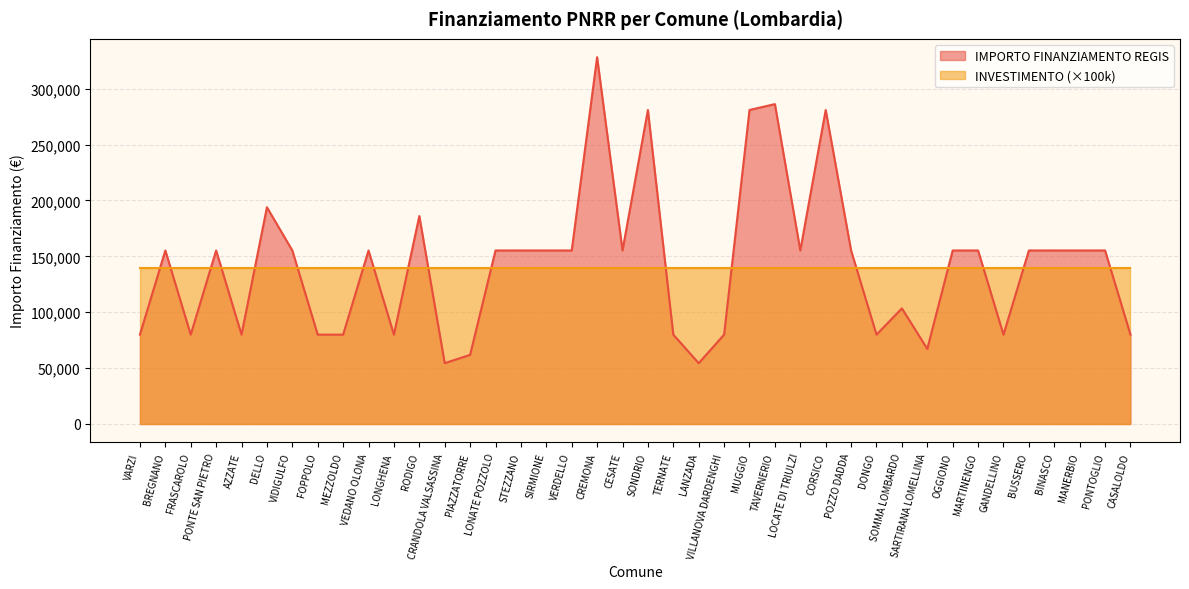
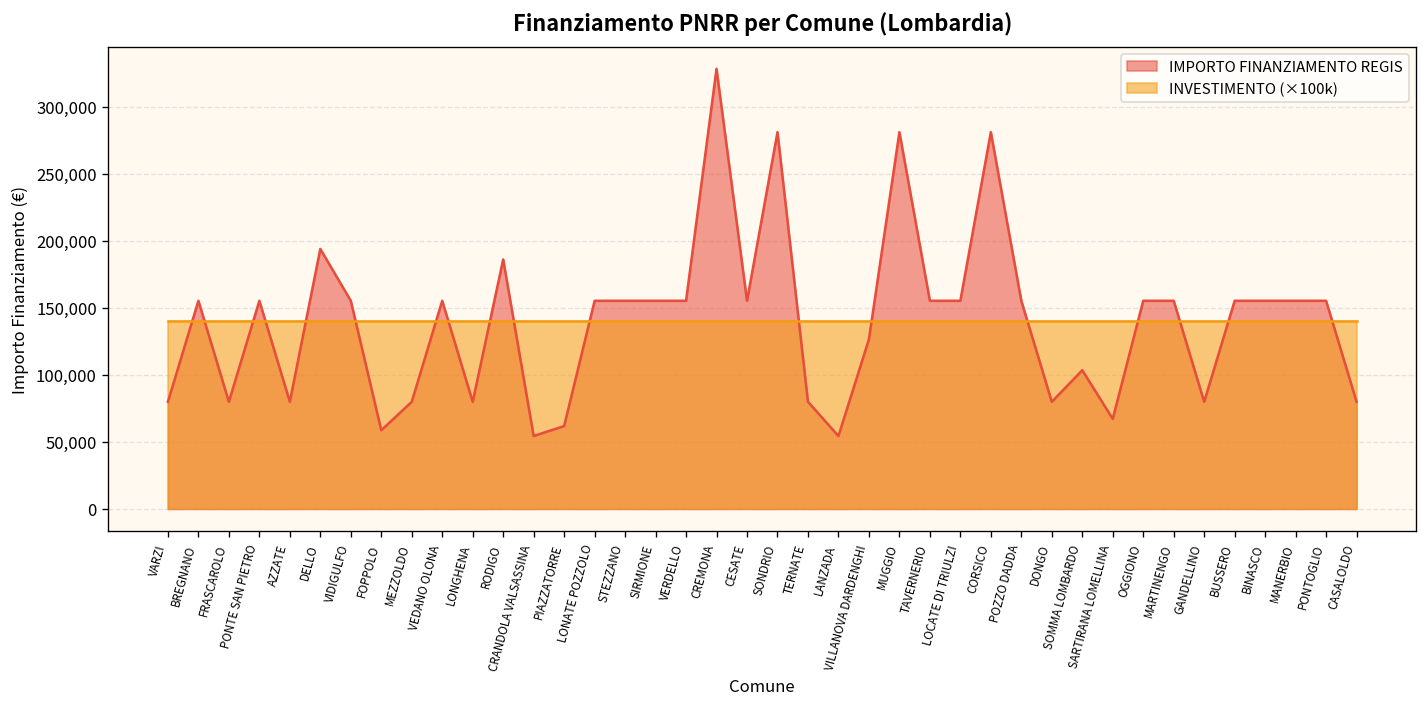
IMPORTO FINANZIAMENTO REGIS, FOPPOLO: 80,000 -> 59,000
IMPORTO FINANZIAMENTO REGIS, VILLANOVA DARDENGHI: 80,000 -> 126,000
IMPORTO FINANZIAMENTO REGIS, TAVERNERIO: 286,000 -> 155,000
